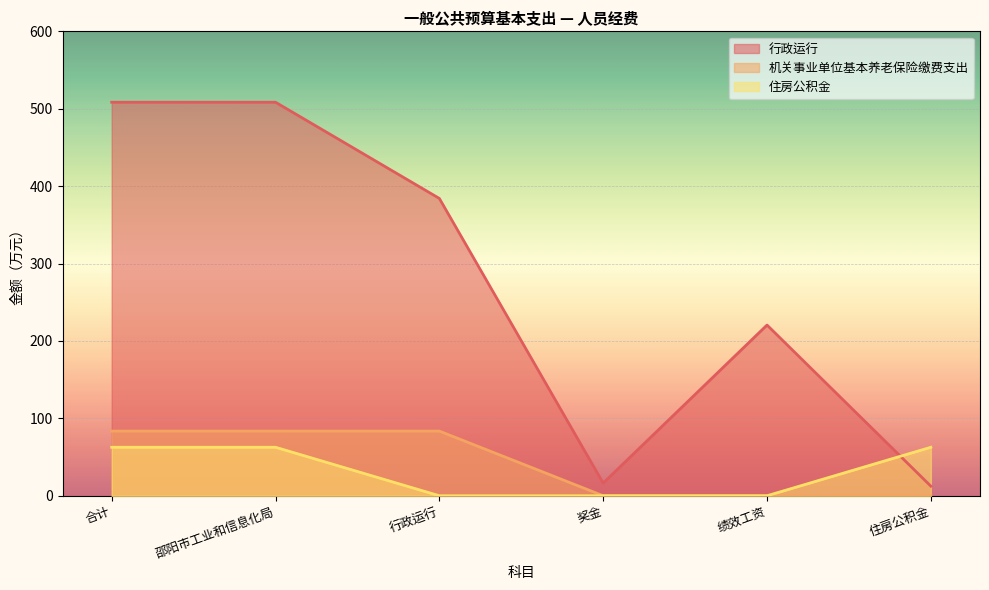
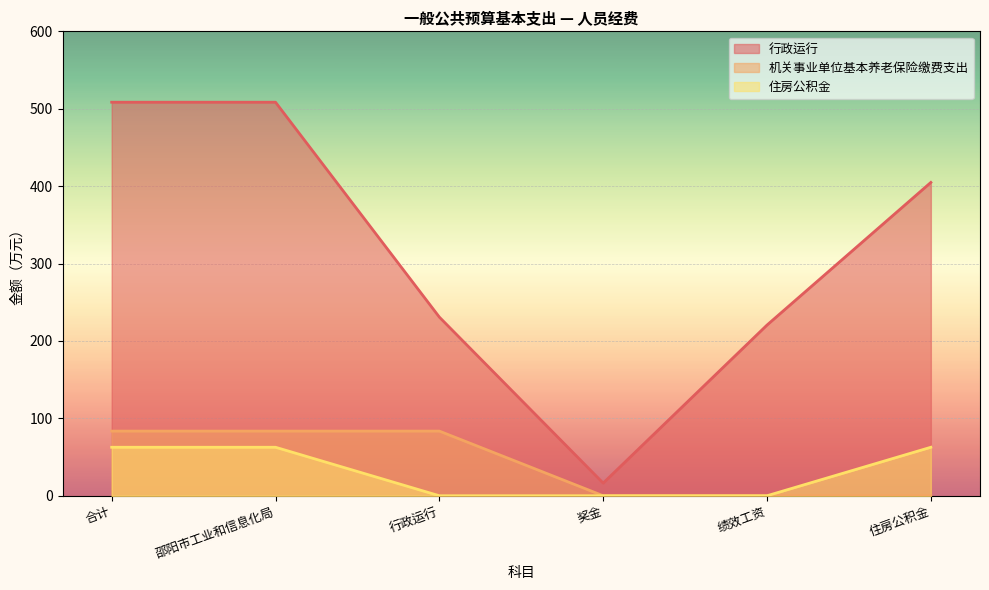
行政运行, 行政运行: 380 -> 230
行政运行, 住房公积金: 10 -> 400
